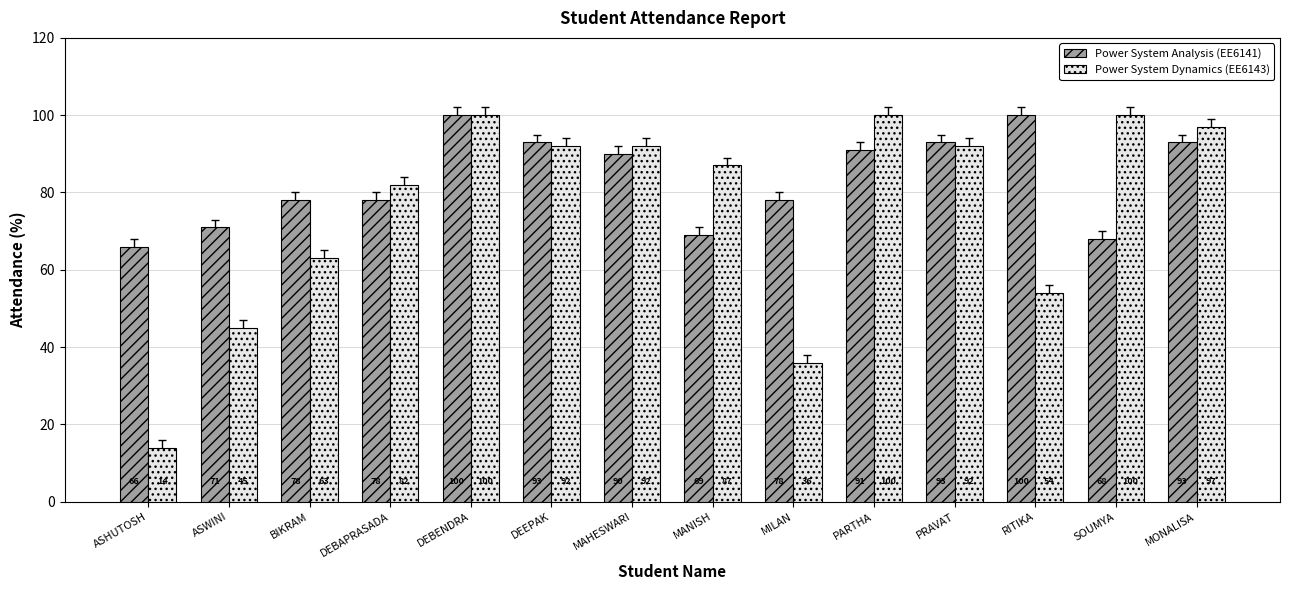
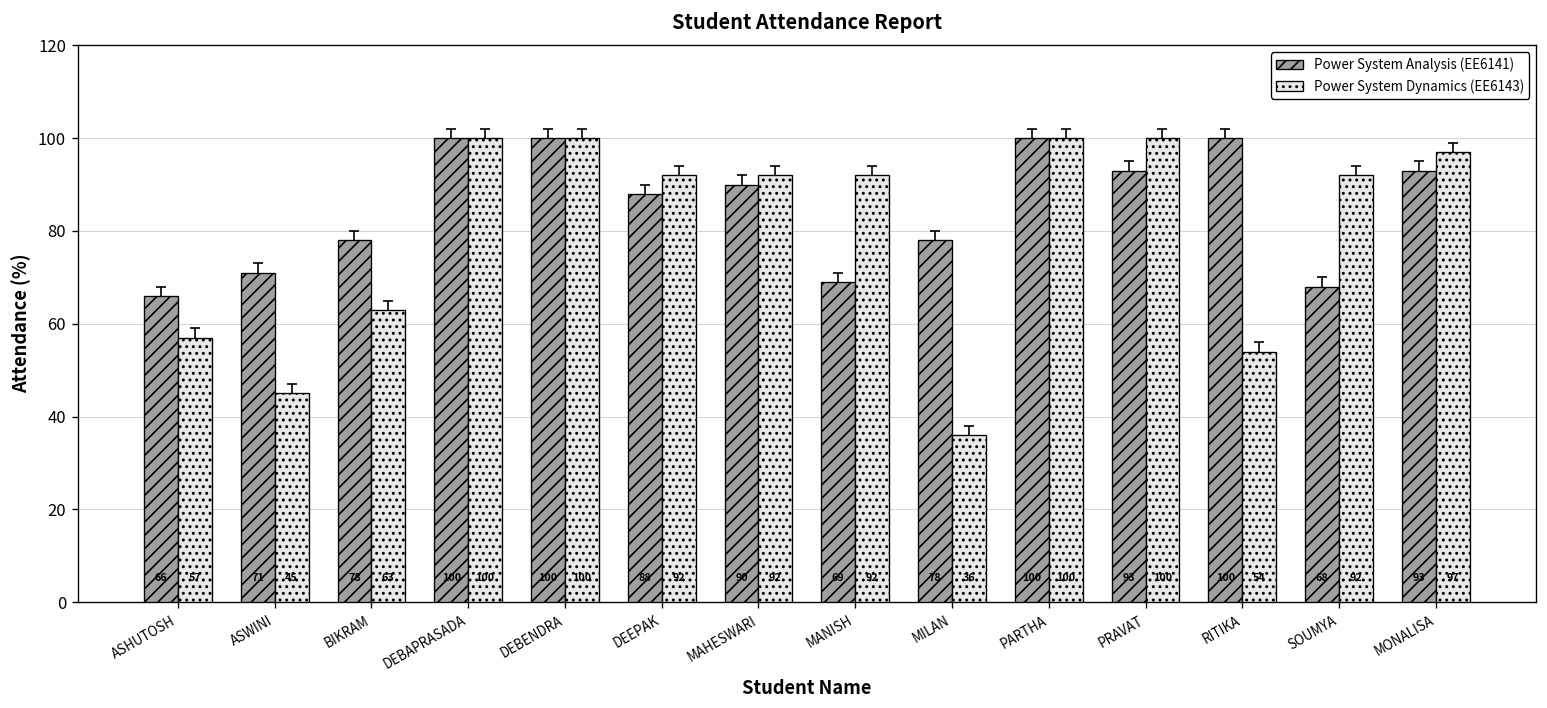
Power System Dynamics (EE6143), ASHUTOSH: 14 -> 57
Power System Analysis (EE6141), DEBAPRASADA: 78 -> 100
Power System Dynamics (EE6143), DEBAPRASADA: 82 -> 100
Power System Analysis (EE6141), DEEPAK: 93 -> 88
Power System Dynamics (EE6143), MANISH: 87 -> 92
Power System Analysis (EE6141), PARTHA: 91 -> 100
Power System Dynamics (EE6143), PRAVAT: 92 -> 100
Power System Dynamics (EE6143), SOUMYA: 100 -> 92
